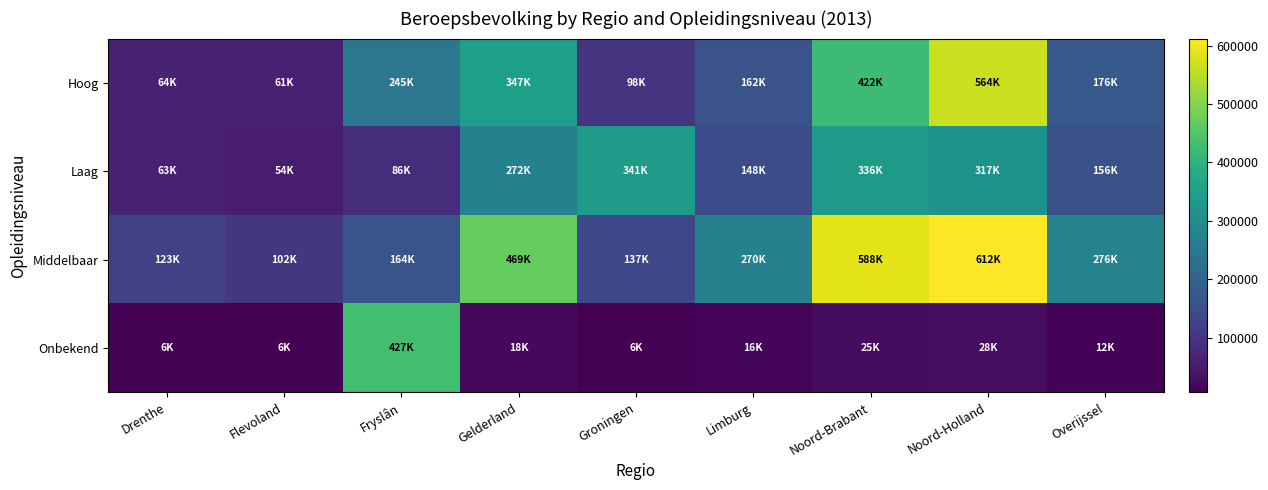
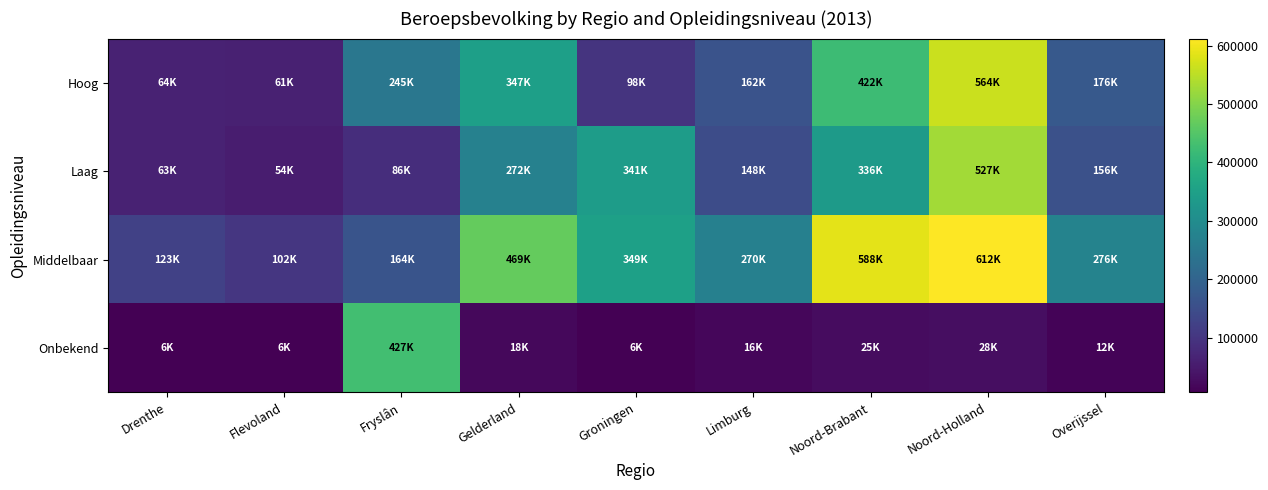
Laag, Noord-Holland: 317K -> 527K
Middelbaar, Groningen: 137K -> 349K
